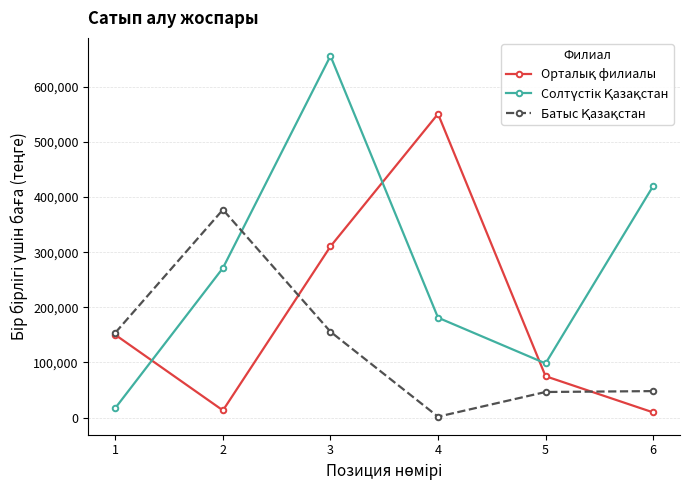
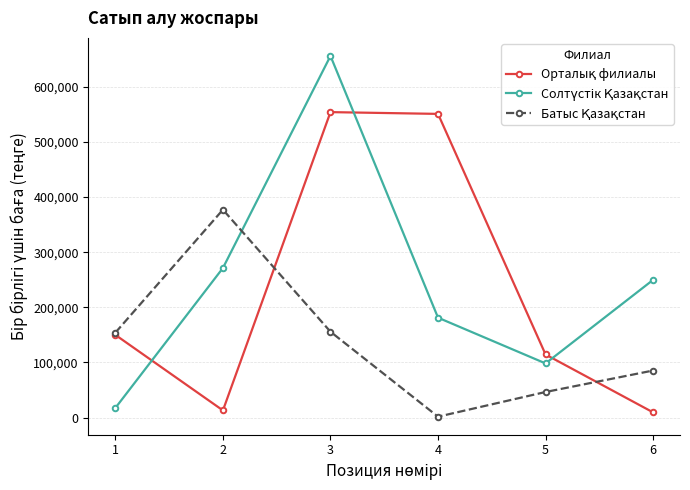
Орталық филиалы, 3: 310,000 -> 550,000
Орталық филиалы, 5: 80,000 -> 110,000
Солтүстік Қазақстан, 6: 420,000 -> 250,000
Батыс Қазақстан, 6: 50,000 -> 90,000
